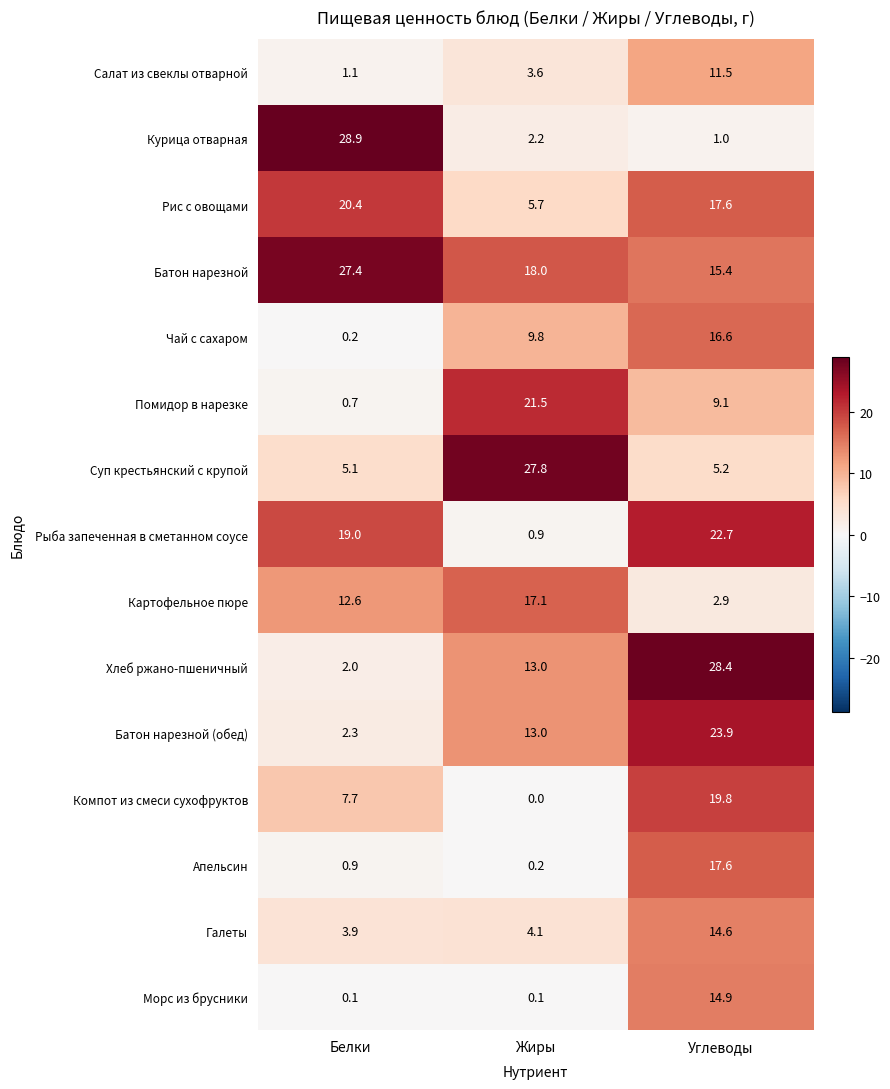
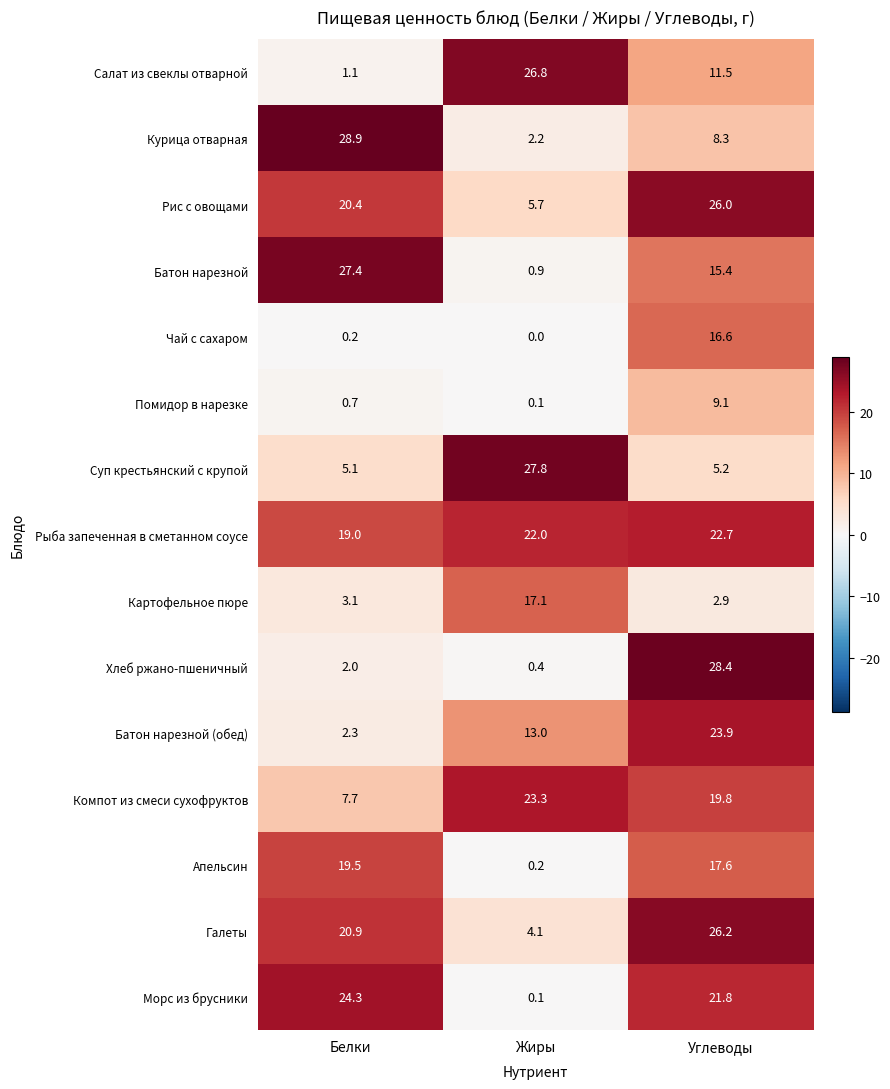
Салат из свеклы отварной, Жиры: 3.6 -> 26.8
Курица отварная, Углеводы: 1.0 -> 8.3
Рис с овощами, Углеводы: 17.6 -> 26.0
Батон нарезной, Жиры: 18.0 -> 0.9
Чай с сахаром, Жиры: 9.8 -> 0.0
Помидор в нарезке, Жиры: 21.5 -> 0.1
Рыба запеченная в сметанном соусе, Жиры: 0.9 -> 22.0
Картофельное пюре, Белки: 12.6 -> 3.1
Хлеб ржано-пшеничный, Жиры: 13.0 -> 0.4
Компот из смеси сухофруктов, Жиры: 0.0 -> 23.3
Апельсин, Белки: 0.9 -> 19.5
Галеты, Белки: 3.9 -> 20.9
Галеты, Углеводы: 14.6 -> 26.2
Морс из брусники, Белки: 0.1 -> 24.3
Морс из брусники, Углеводы: 14.9 -> 21.8
